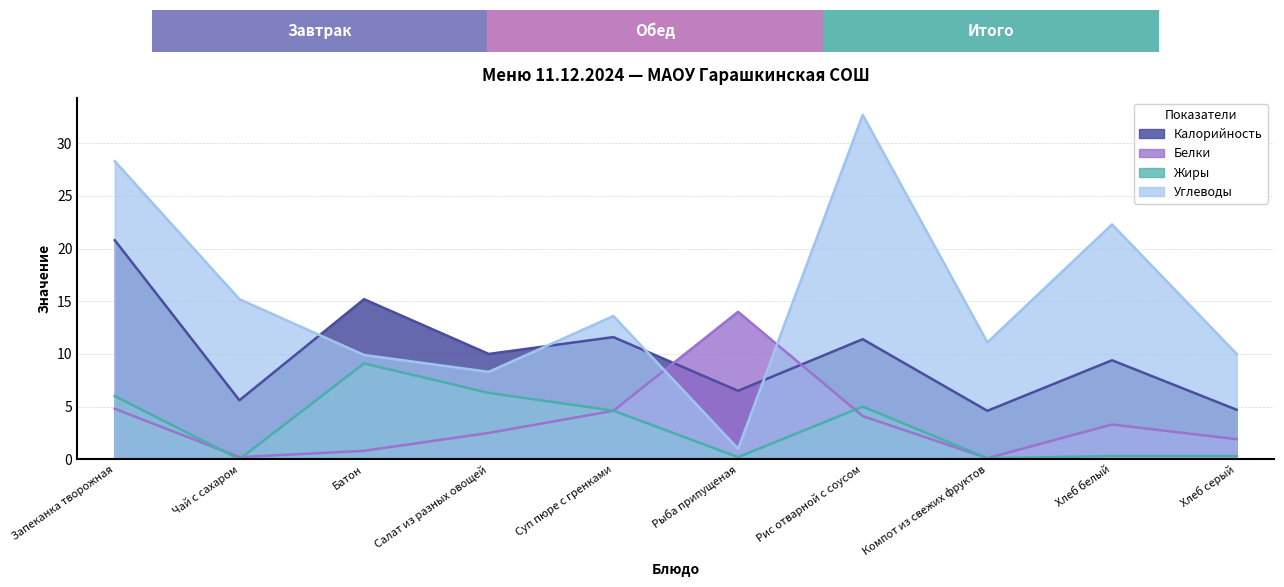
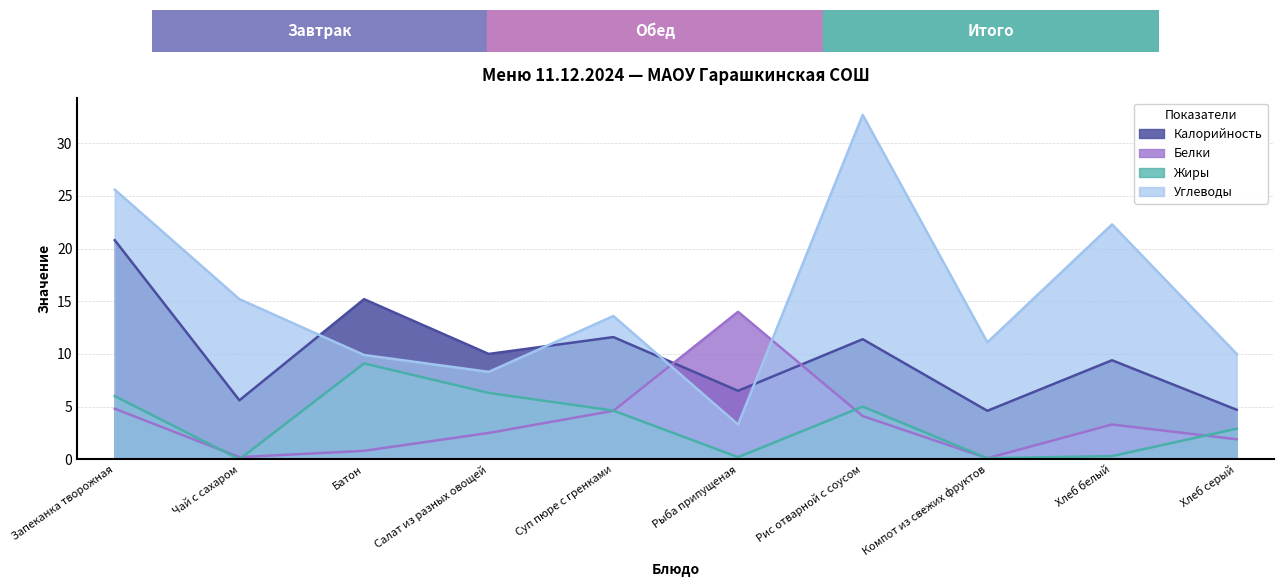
Углеводы, Запеканка творожная: 28.3 -> 25.6
Углеводы, Рыба припущеная: 1.0 -> 3.3
Жиры, Хлеб серый: 0.3 -> 2.9
